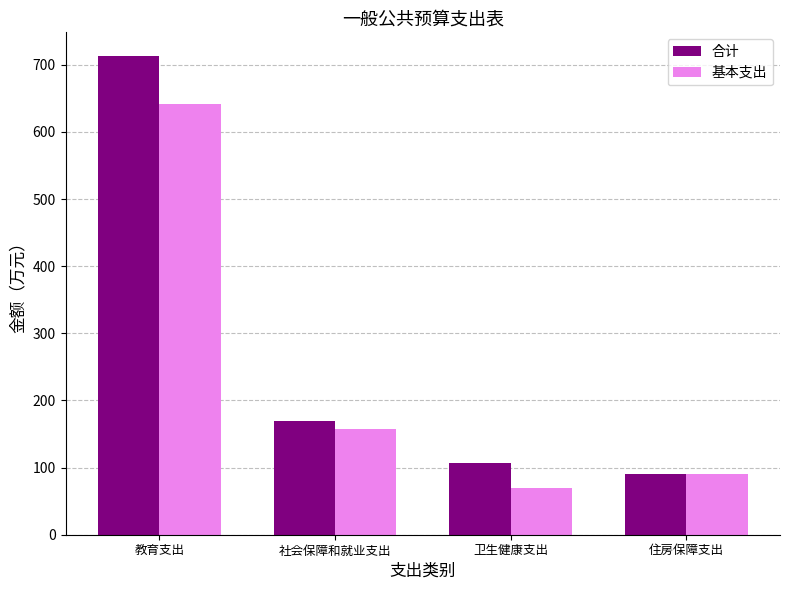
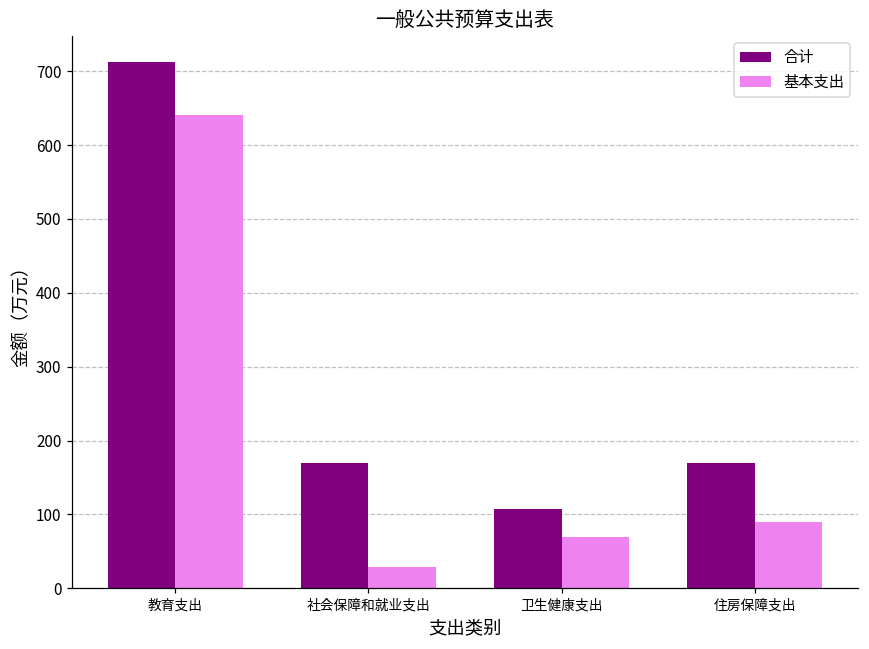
基本支出, 社会保障和就业支出: 160 -> 30
合计, 住房保障支出: 90 -> 170
